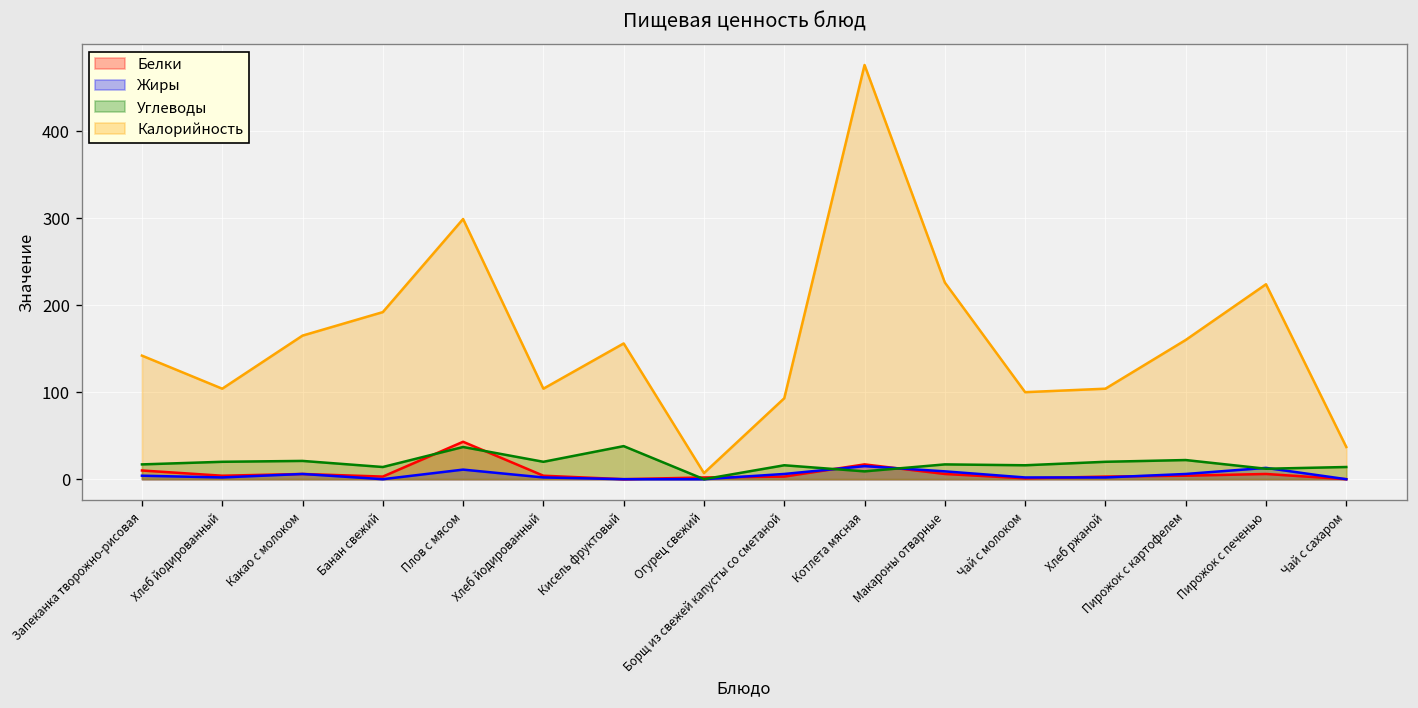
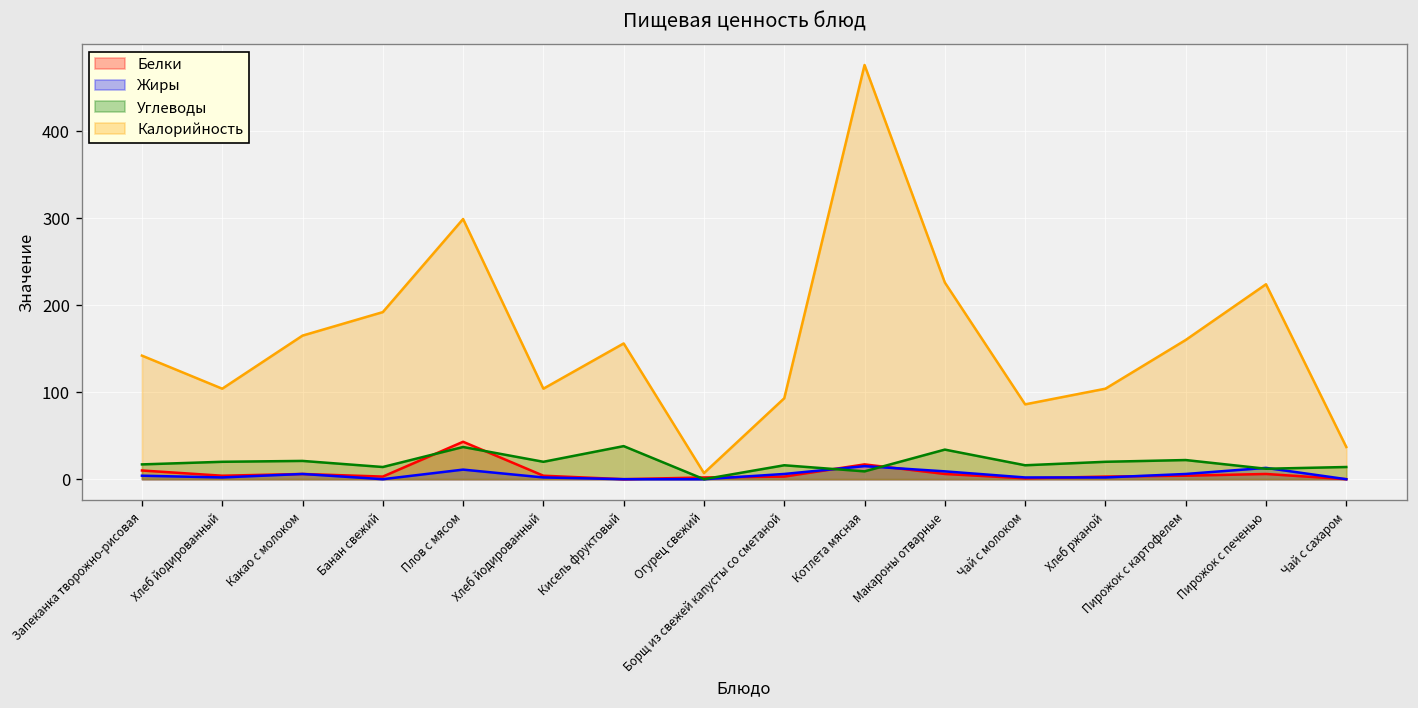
Углеводы, Макароны отварные: 20 -> 30
Калорийность, Чай с молоком: 100 -> 90
